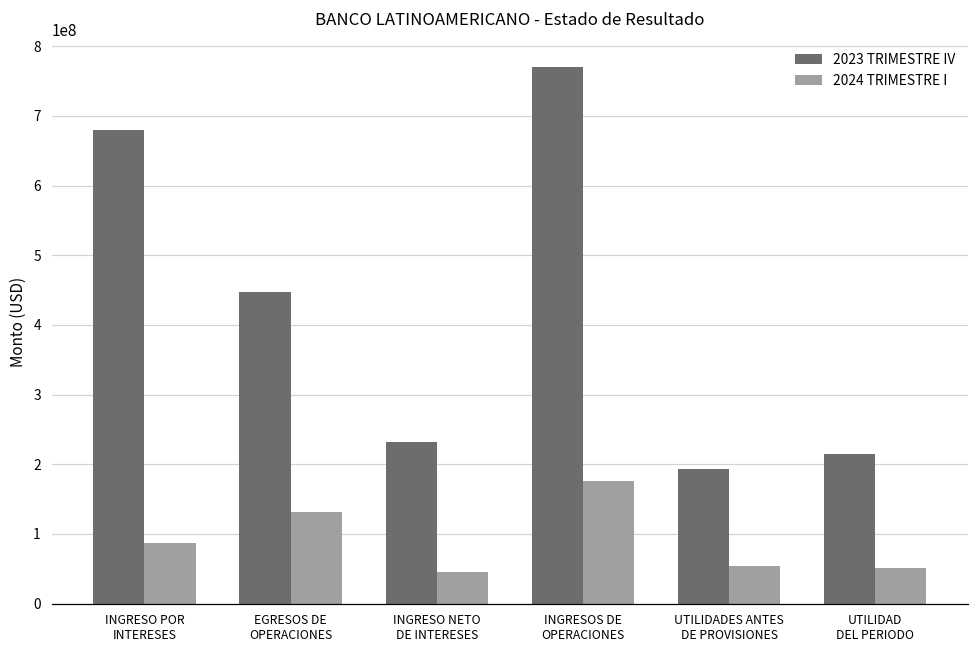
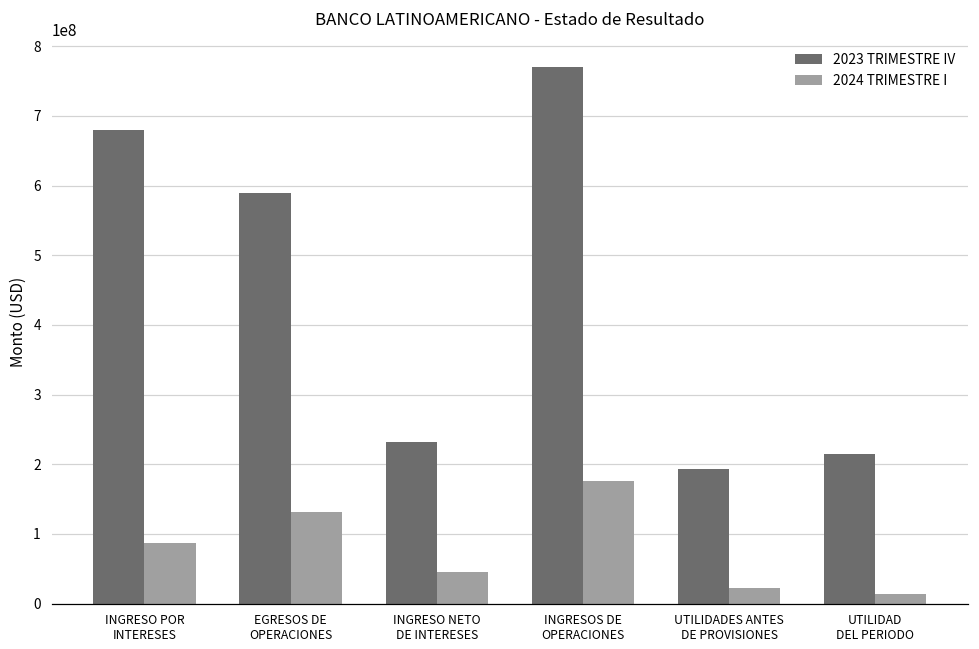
2023 TRIMESTRE IV, EGRESOS DE OPERACIONES: 450000000 -> 590000000
2024 TRIMESTRE I, UTILIDADES ANTES DE PROVISIONES: 50000000 -> 20000000
2024 TRIMESTRE I, UTILIDAD DEL PERIODO: 50000000 -> 10000000
